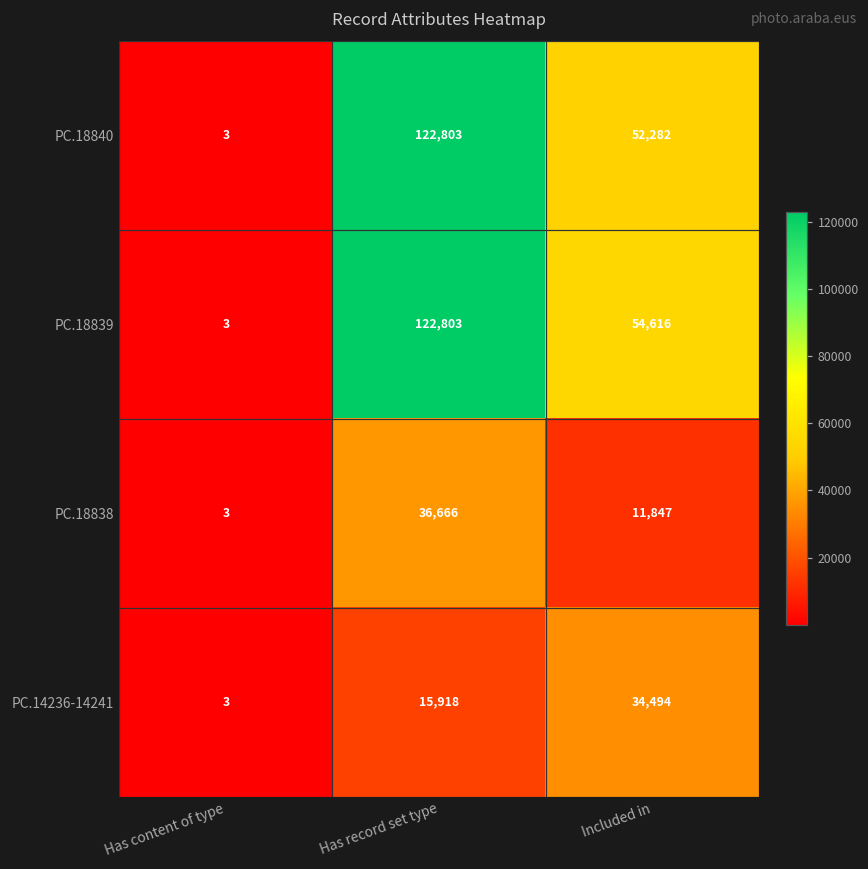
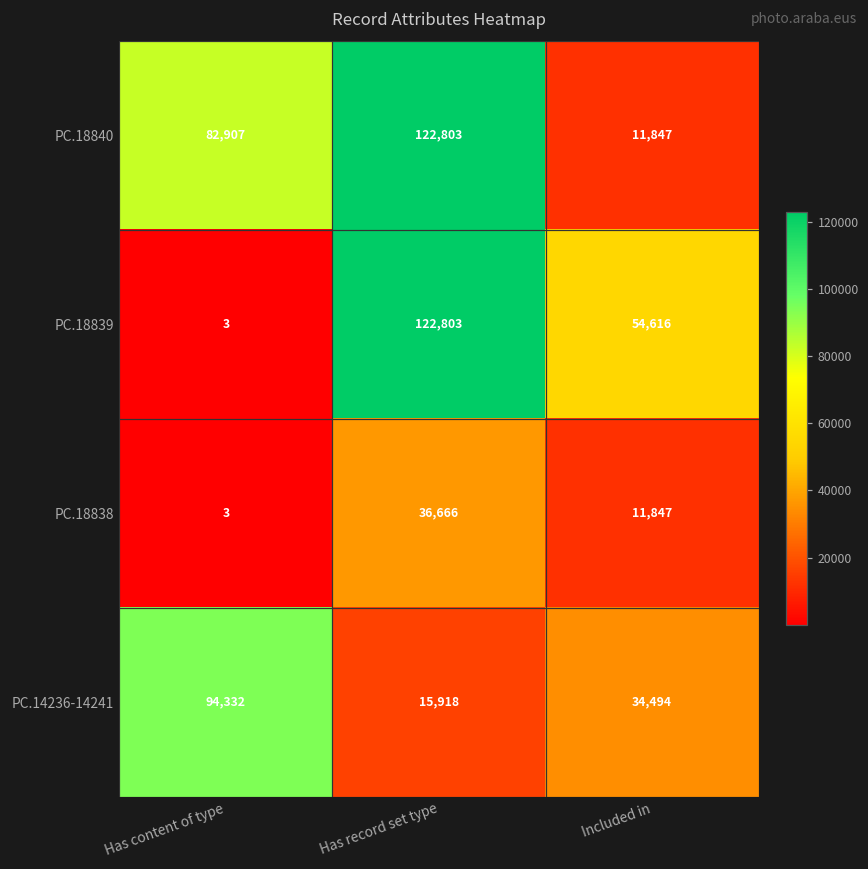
PC.18840, Has content of type: 3 -> 82,907
PC.18840, Included in: 52,282 -> 11,847
PC.14236-14241, Has content of type: 3 -> 94,332
